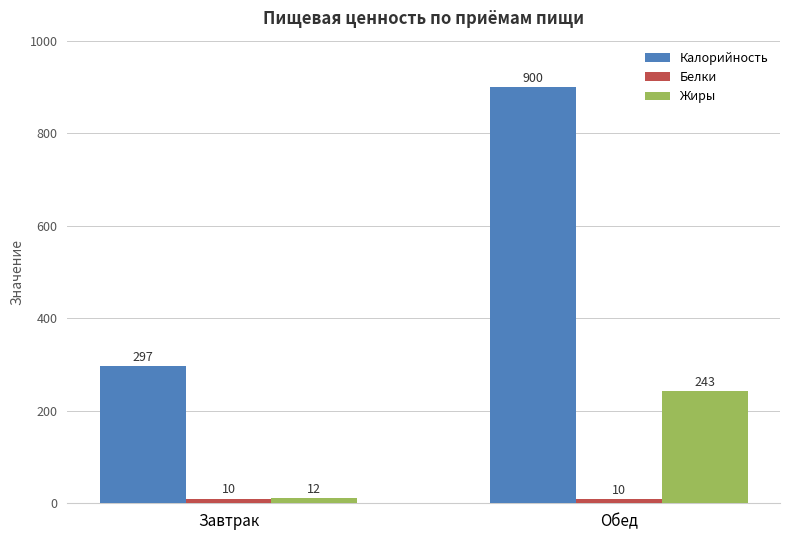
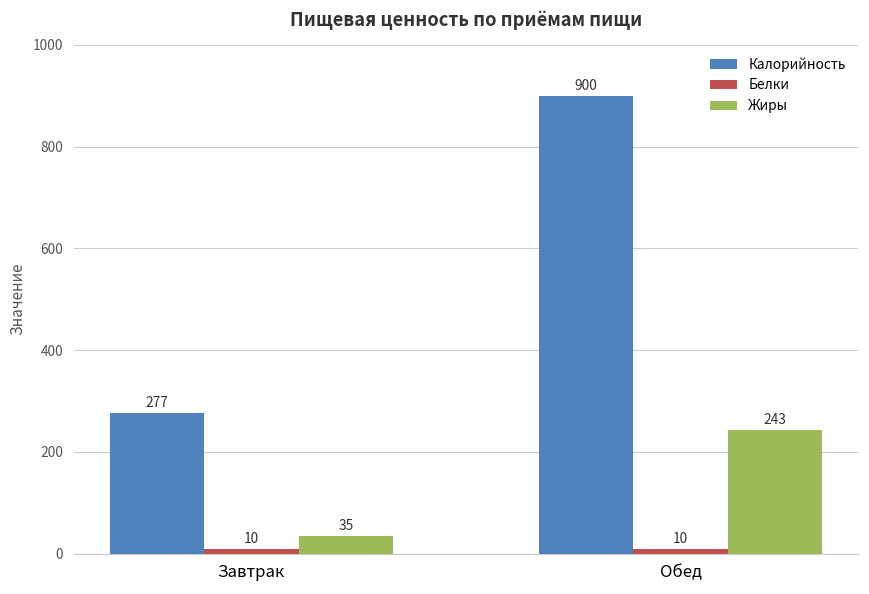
Калорийность, Завтрак: 297 -> 277
Жиры, Завтрак: 12 -> 35
